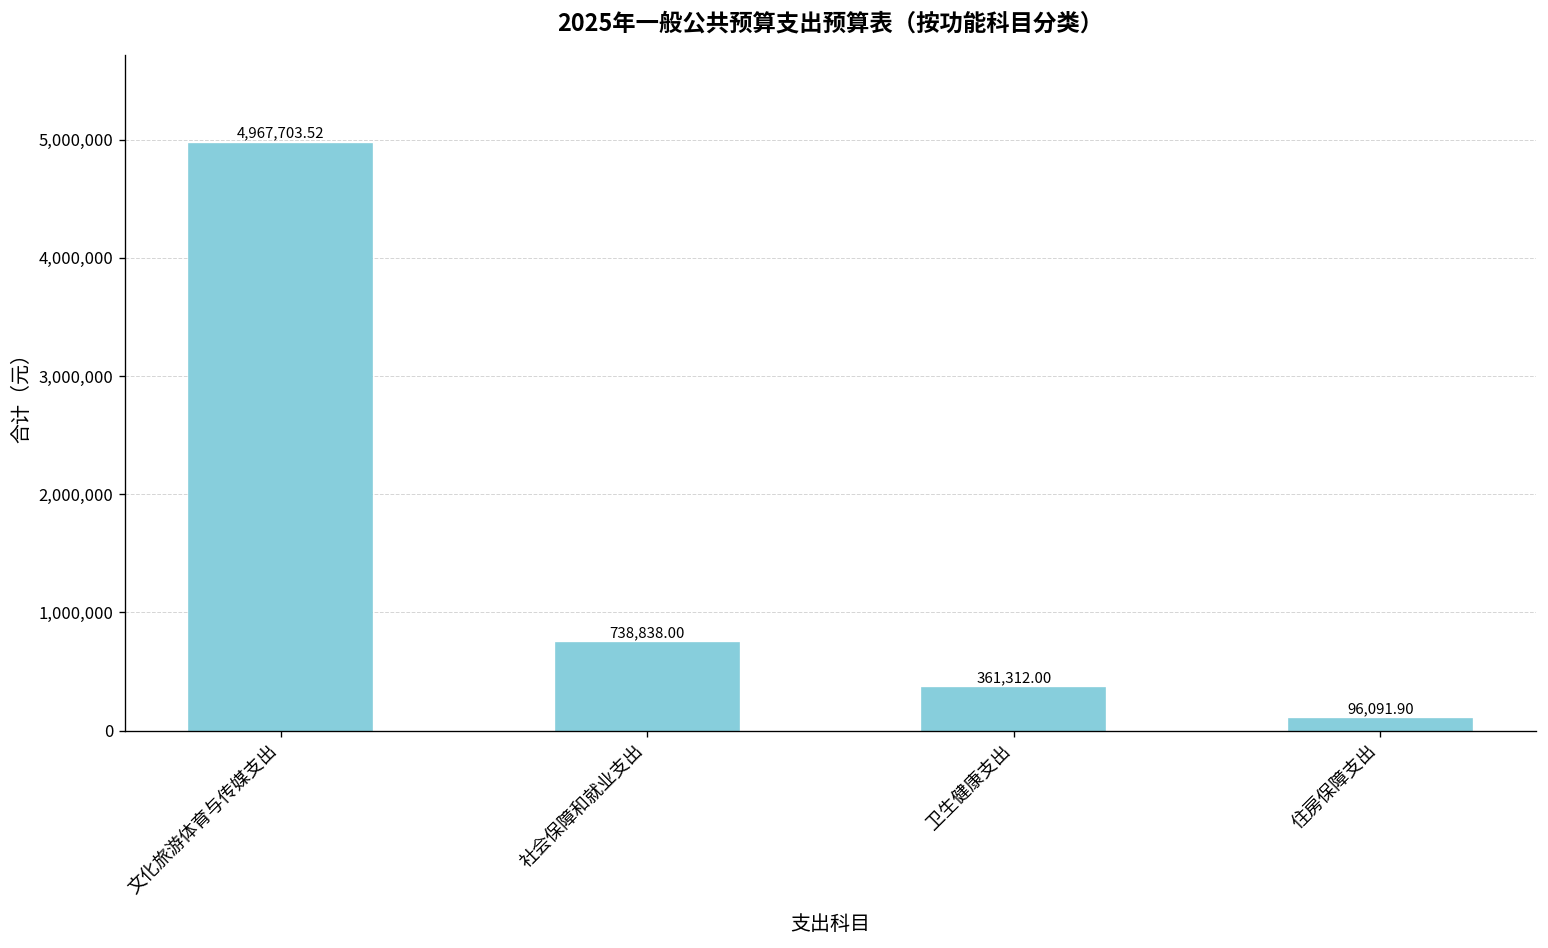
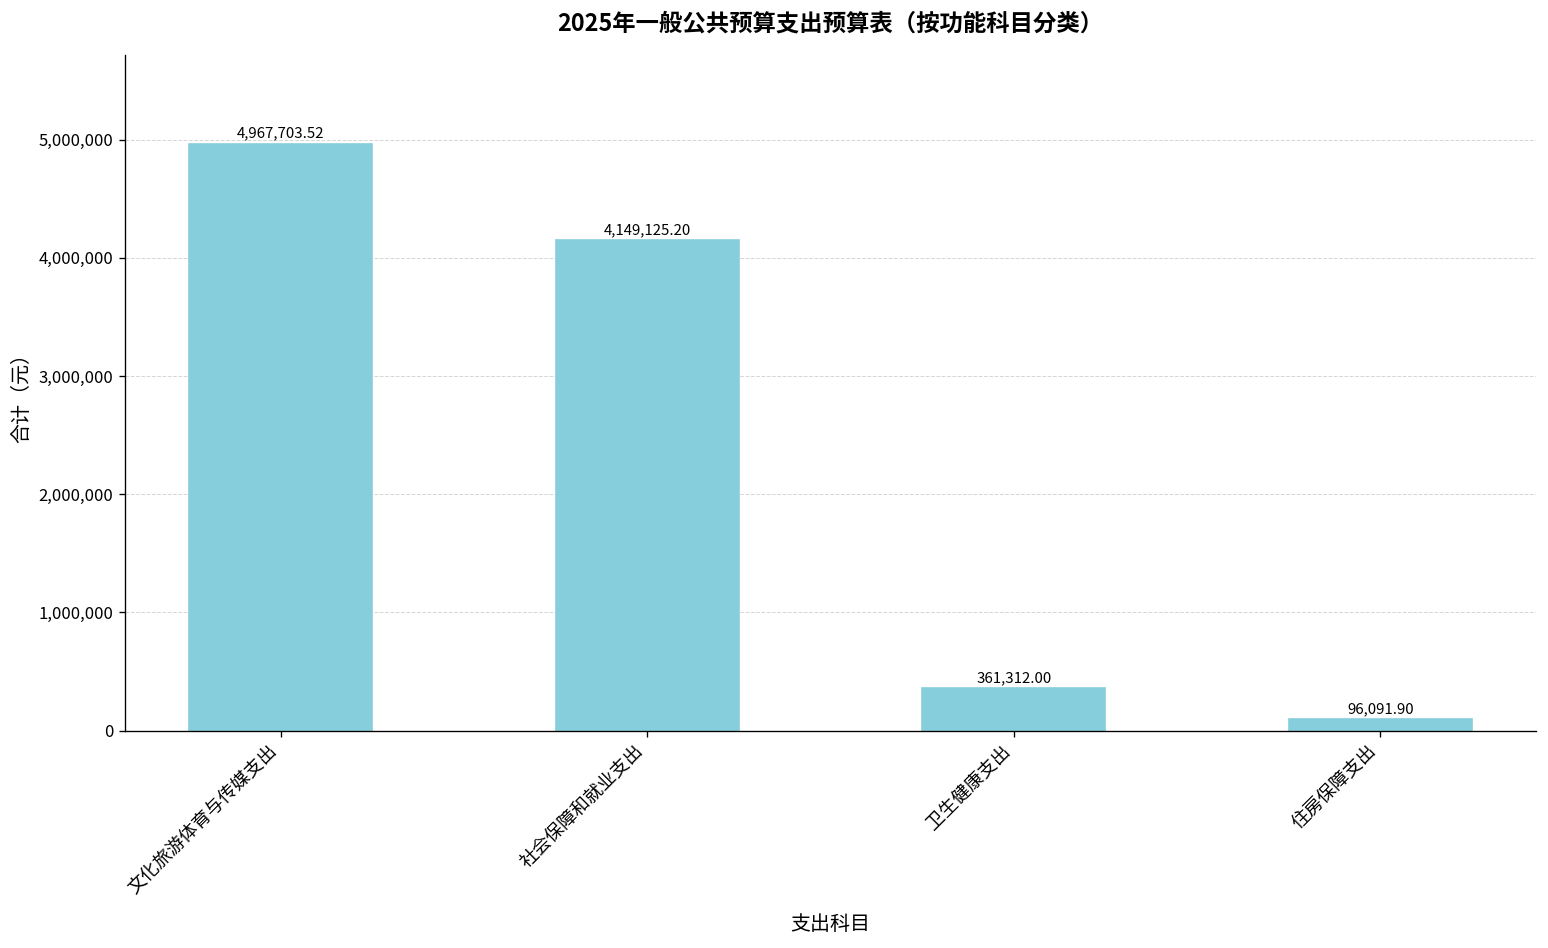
社会保障和就业支出: 738,838.00 -> 4,149,125.20
